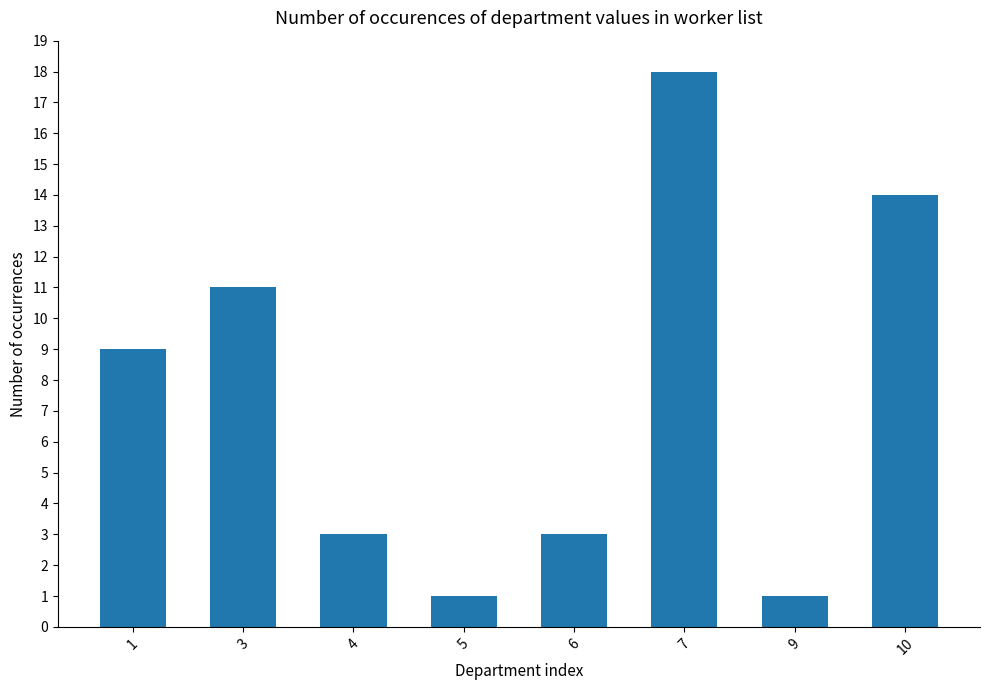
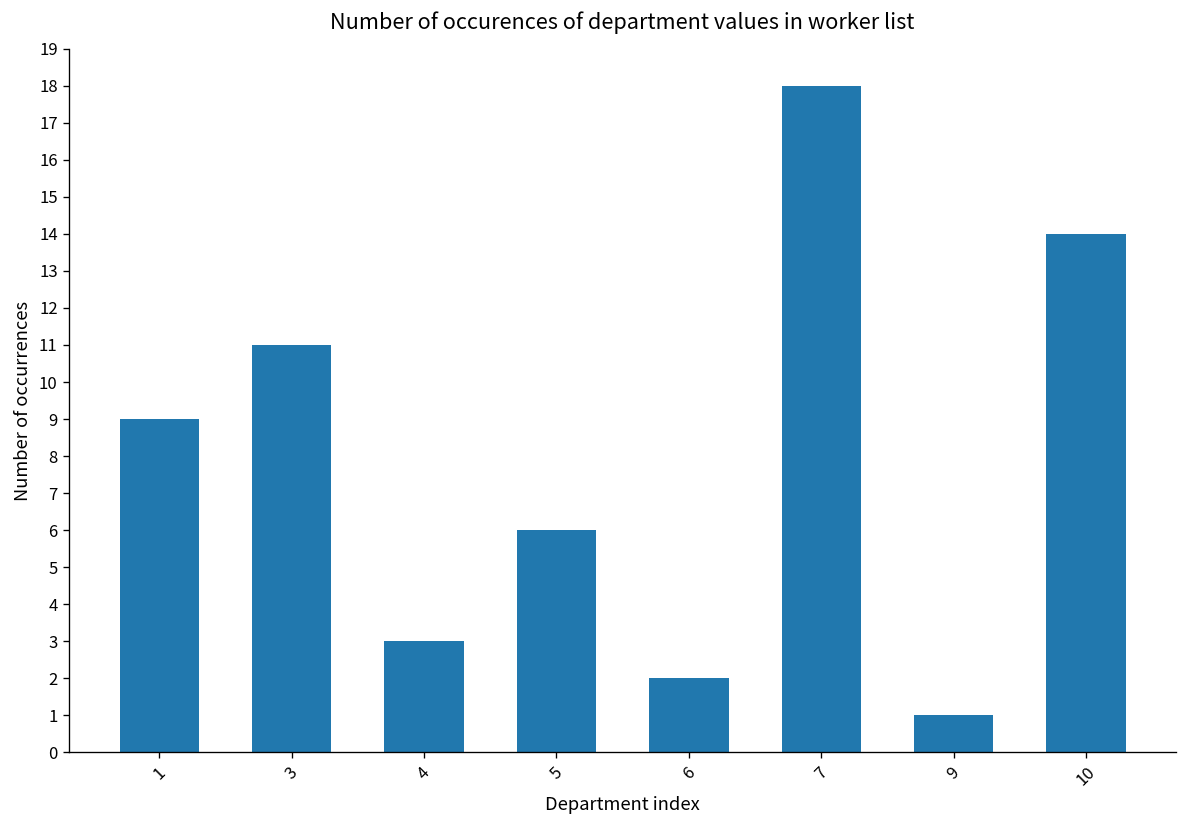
5: 1 -> 6
6: 3 -> 2
